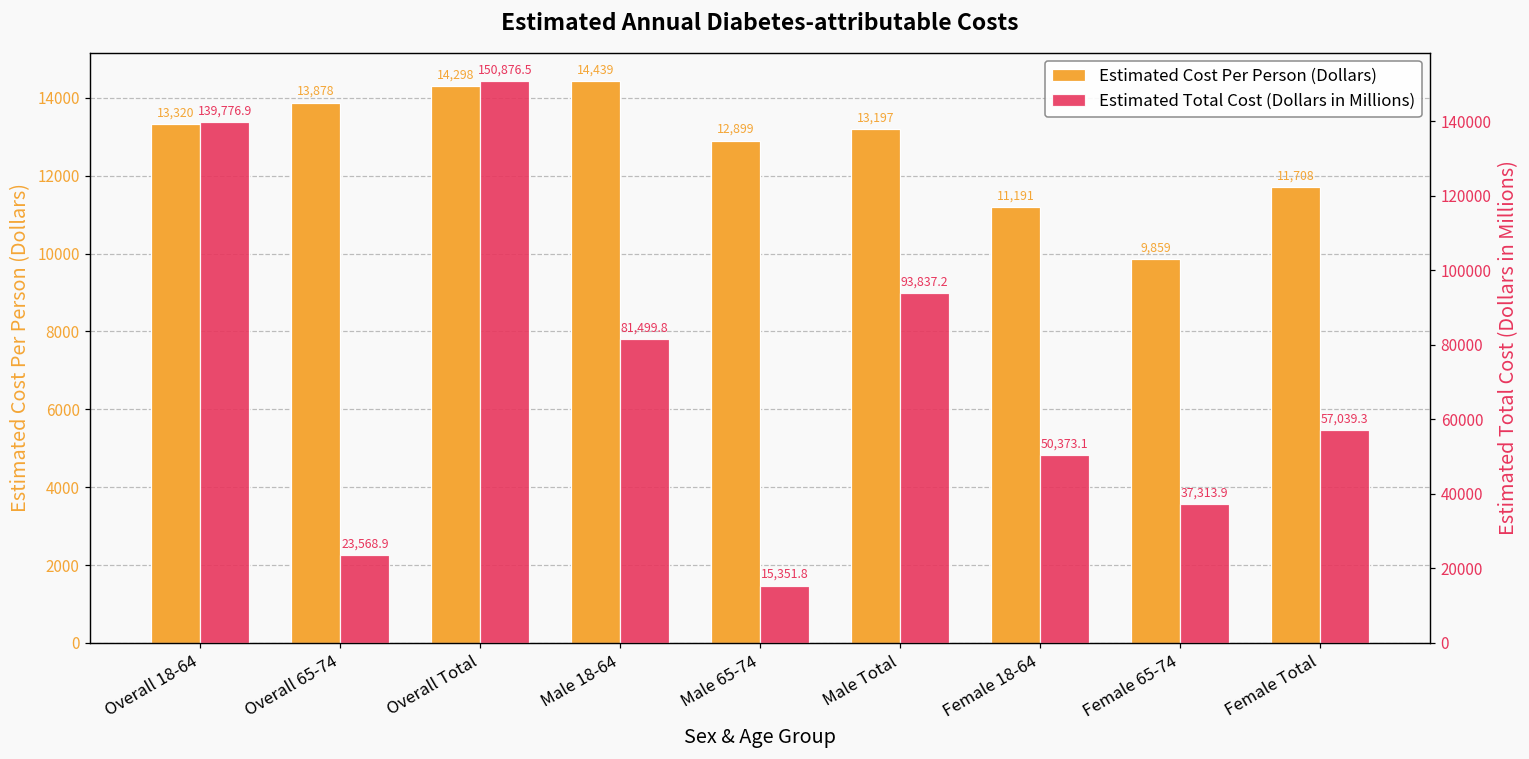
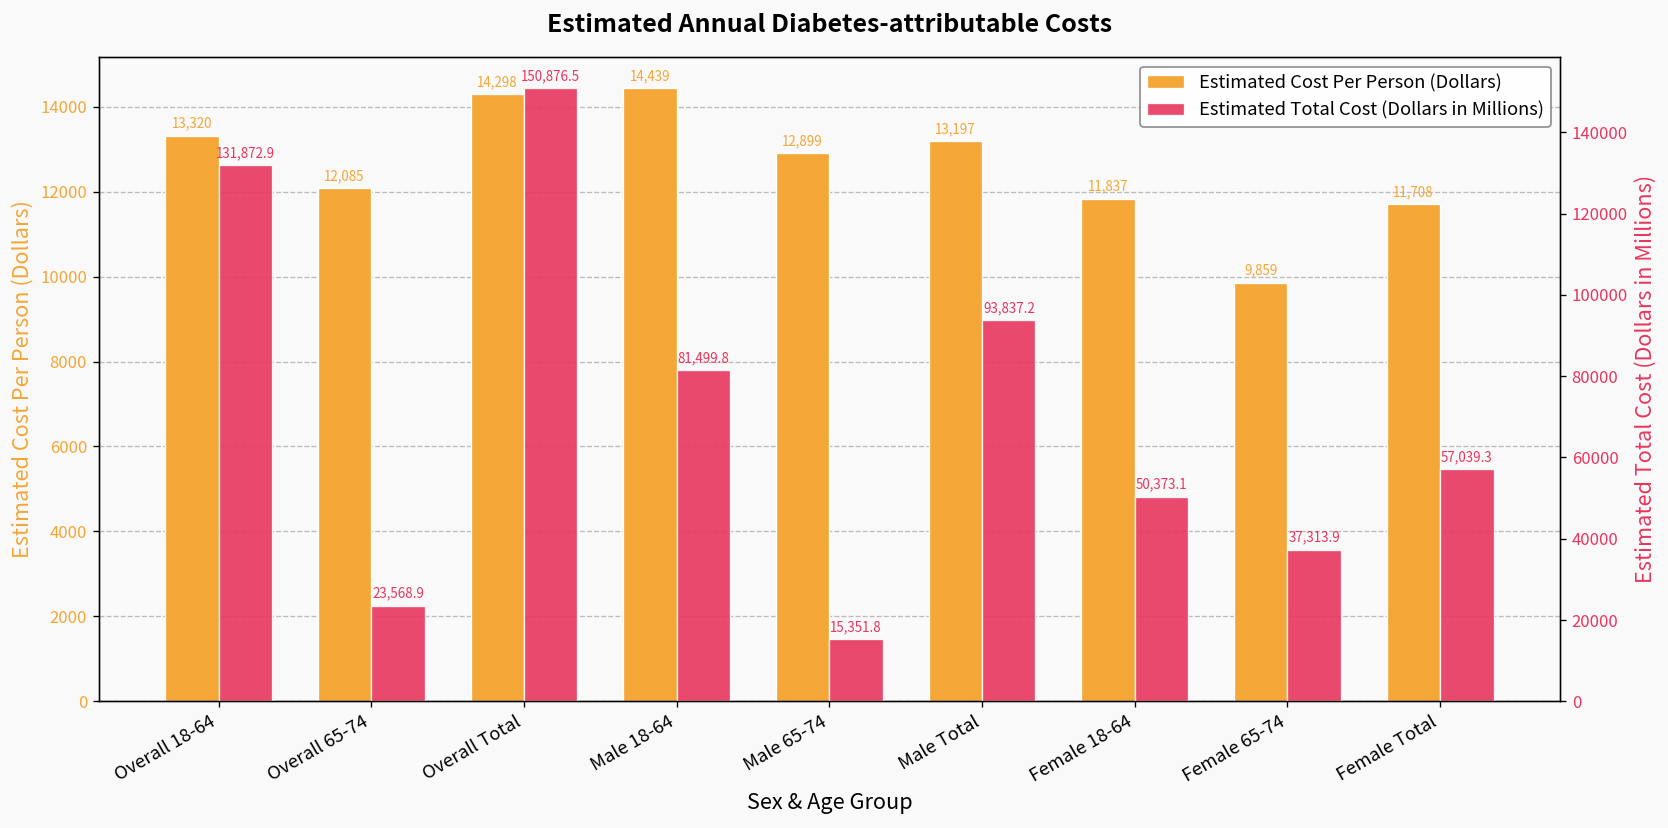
Estimated Cost Per Person (Dollars), Overall 65-74: 13,878 -> 12,085
Estimated Cost Per Person (Dollars), Female 18-64: 11,191 -> 11,837
Estimated Total Cost (Dollars in Millions), Overall 18-64: 139,776.9 -> 131,872.9
